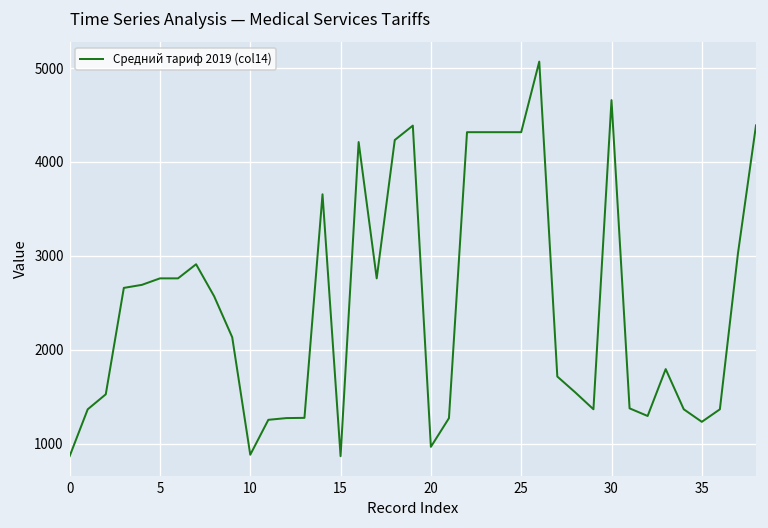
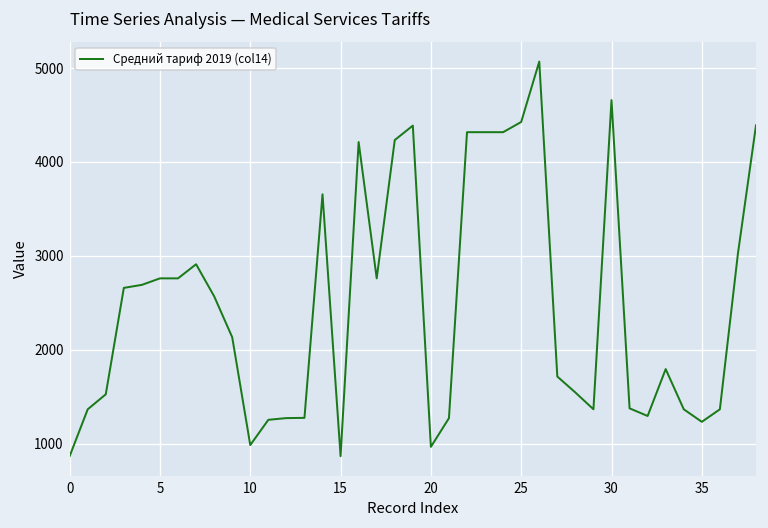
10: 900 -> 1000
25: 4300 -> 4400
